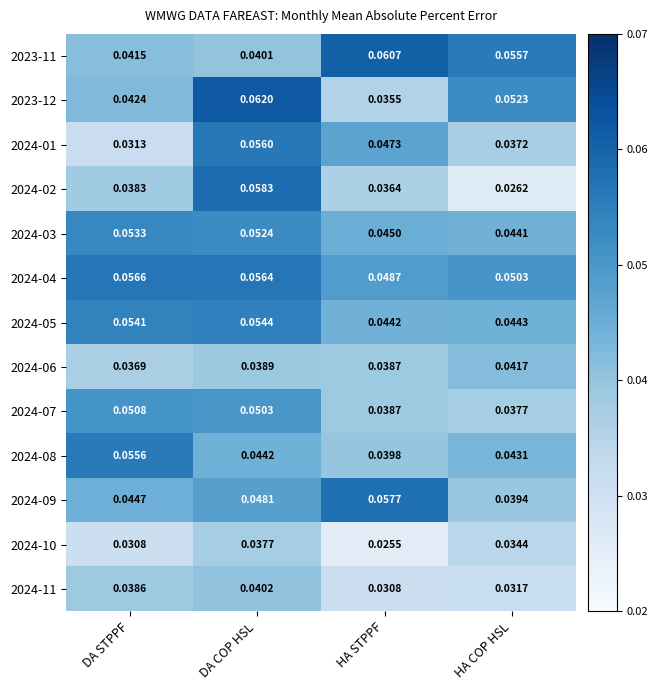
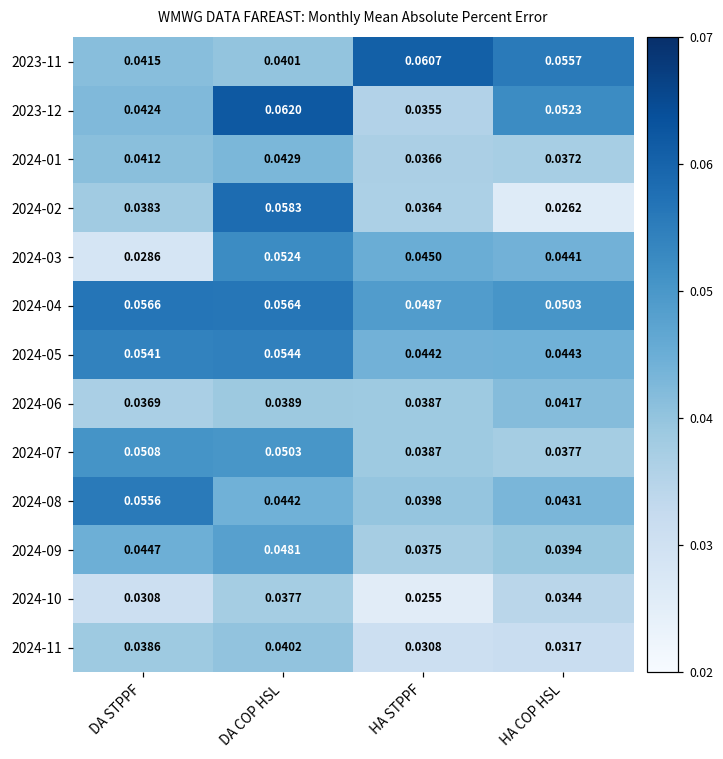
2024-01, DA STPPF: 0.0313 -> 0.0412
2024-01, DA COP HSL: 0.0560 -> 0.0429
2024-01, HA STPPF: 0.0473 -> 0.0366
2024-03, DA STPPF: 0.0533 -> 0.0286
2024-09, HA STPPF: 0.0577 -> 0.0375
